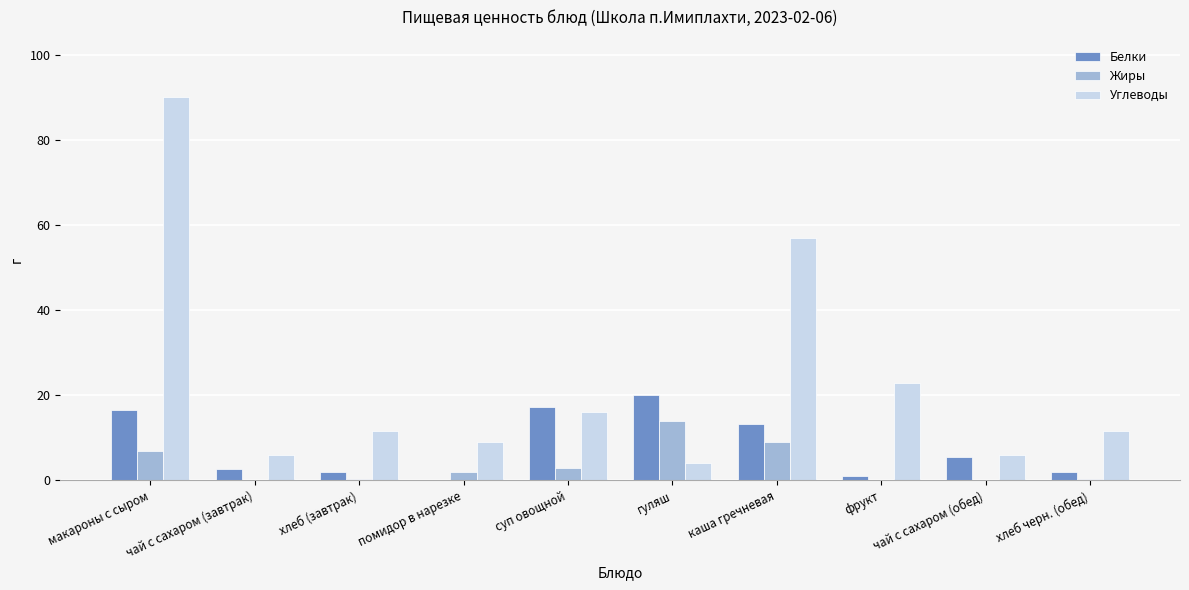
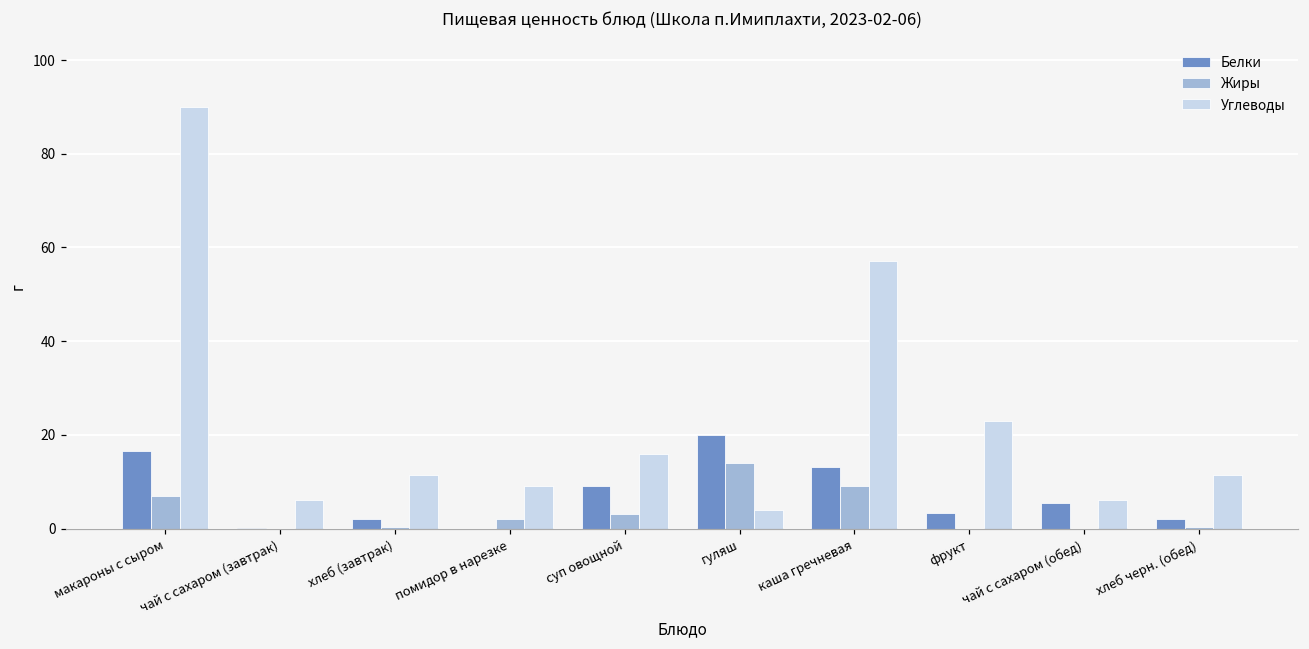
Белки, чай с сахаром (завтрак): 3 -> 0
Белки, суп овощной: 17 -> 9
Белки, фрукт: 1 -> 3
